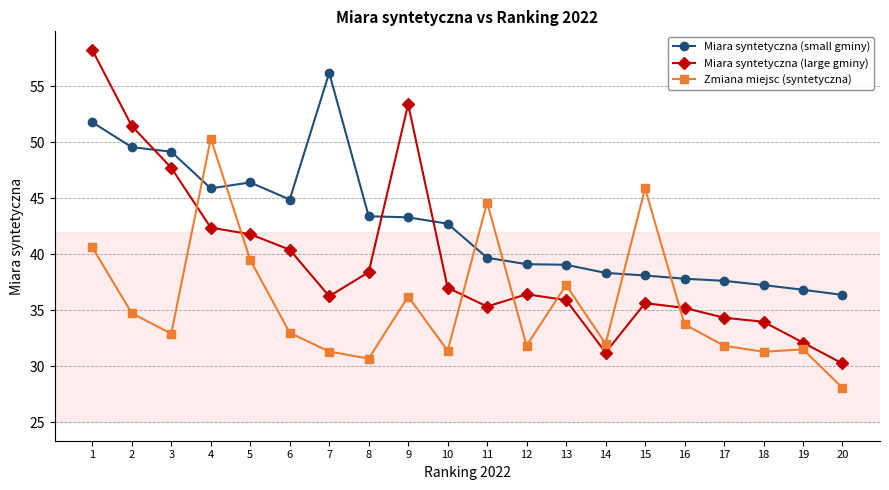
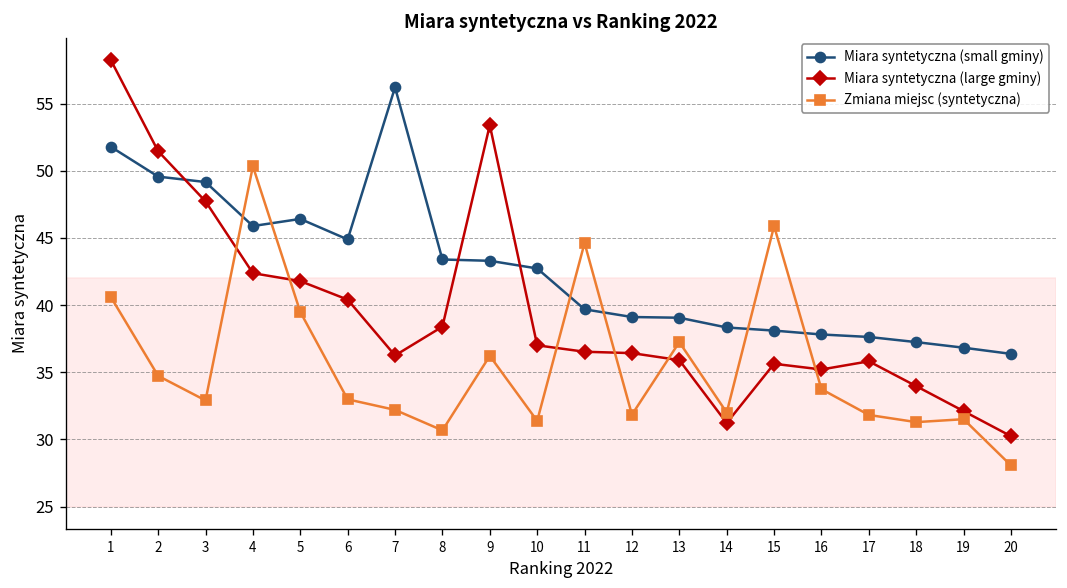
Zmiana miejsc (syntetyczna), 7: 31.3 -> 32.2
Miara syntetyczna (large gminy), 11: 35.3 -> 36.5
Miara syntetyczna (large gminy), 17: 34.3 -> 35.8
